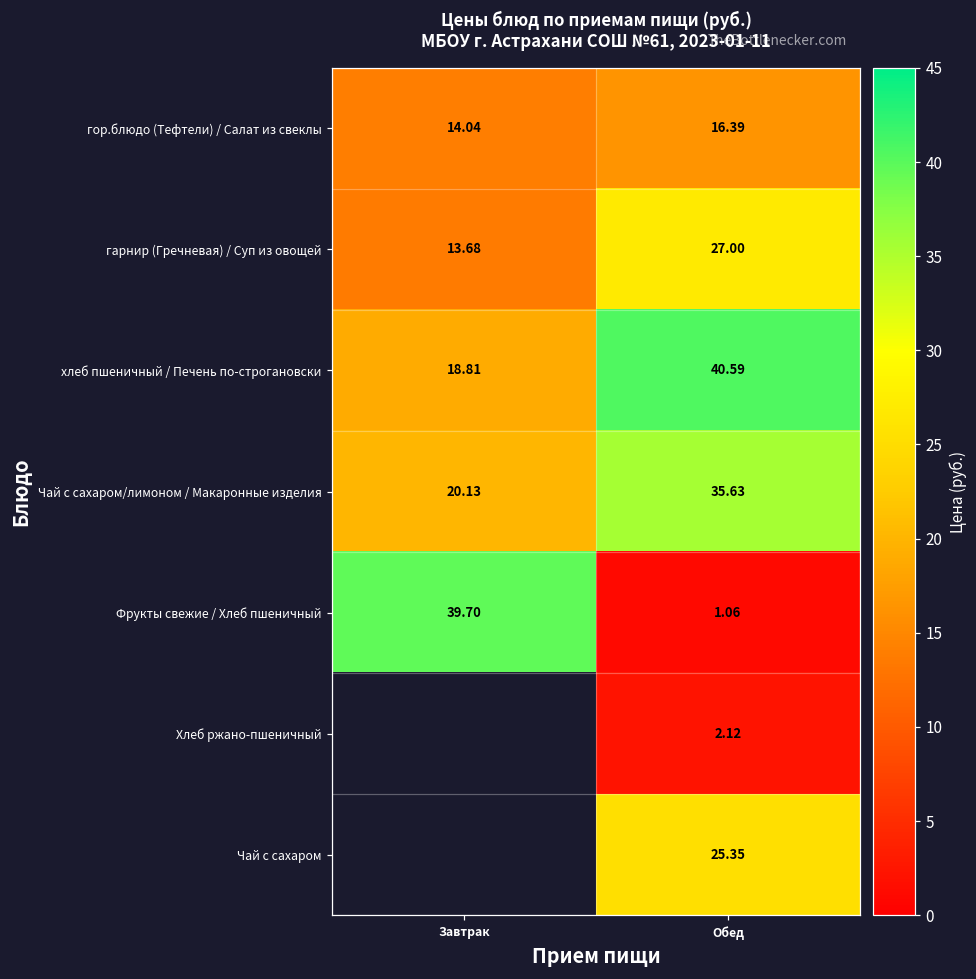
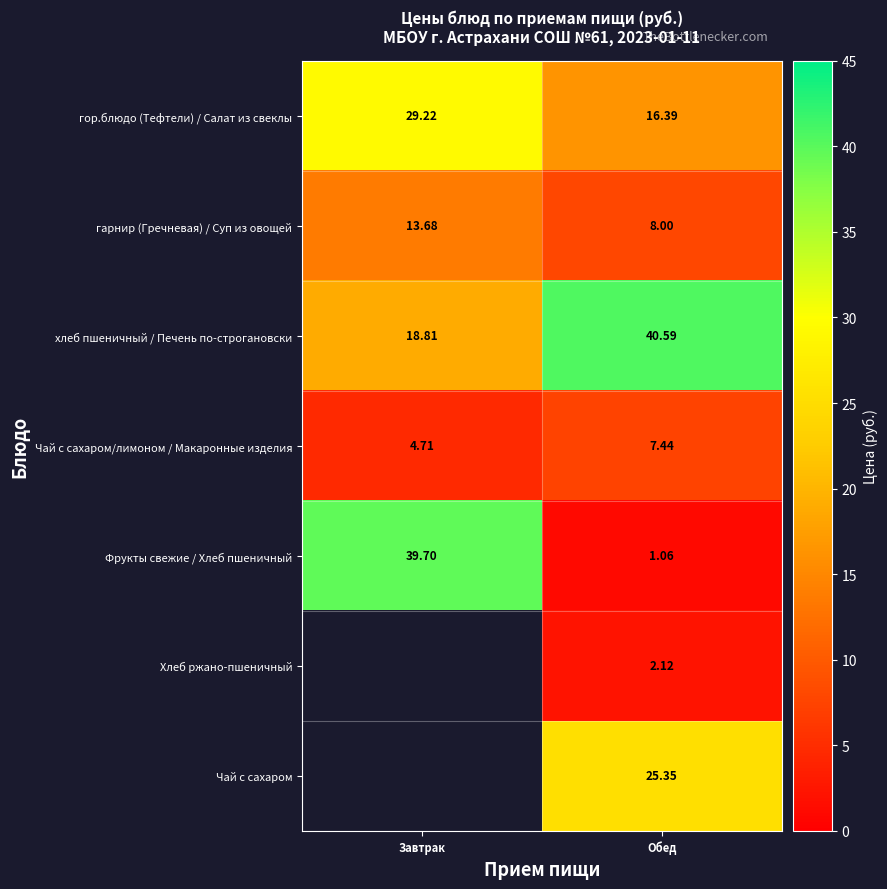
гор.блюдо (Тефтели) / Салат из свеклы, Завтрак: 14.04 -> 29.22
гарнир (Гречневая) / Суп из овощей, Обед: 27.00 -> 8.00
Чай с сахаром/лимоном / Макаронные изделия, Завтрак: 20.13 -> 4.71
Чай с сахаром/лимоном / Макаронные изделия, Обед: 35.63 -> 7.44
